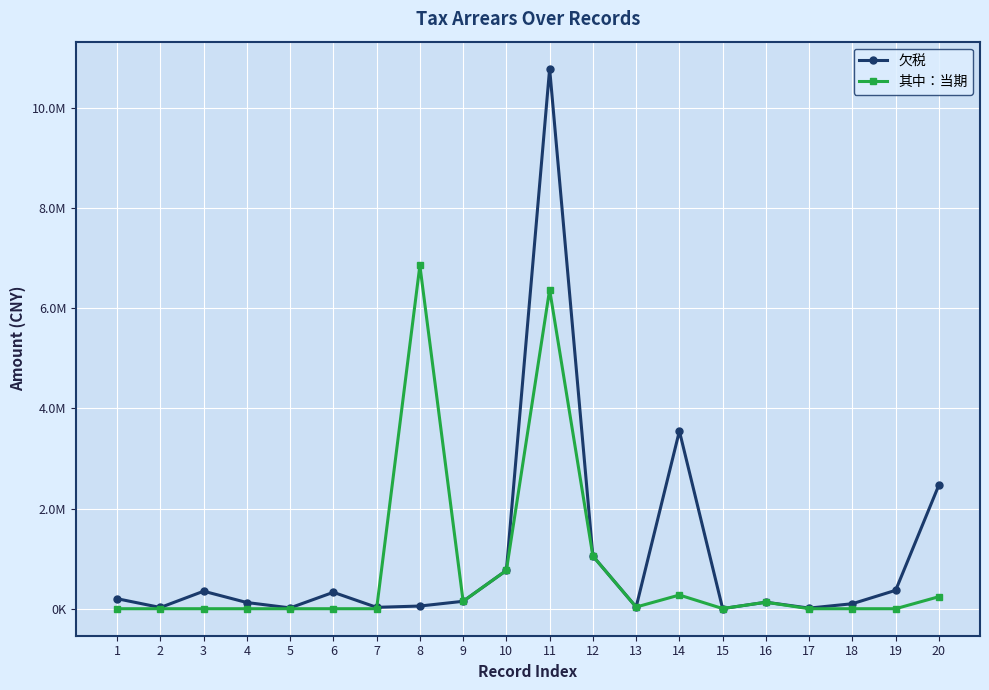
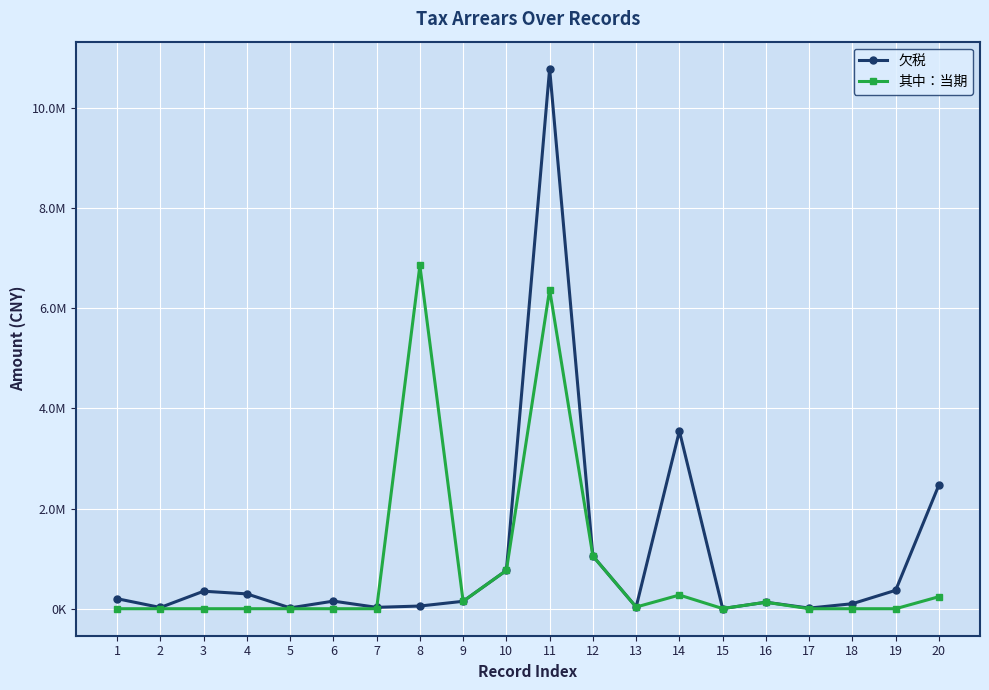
欠税, 4: 100000 -> 300000
欠税, 6: 300000 -> 200000
